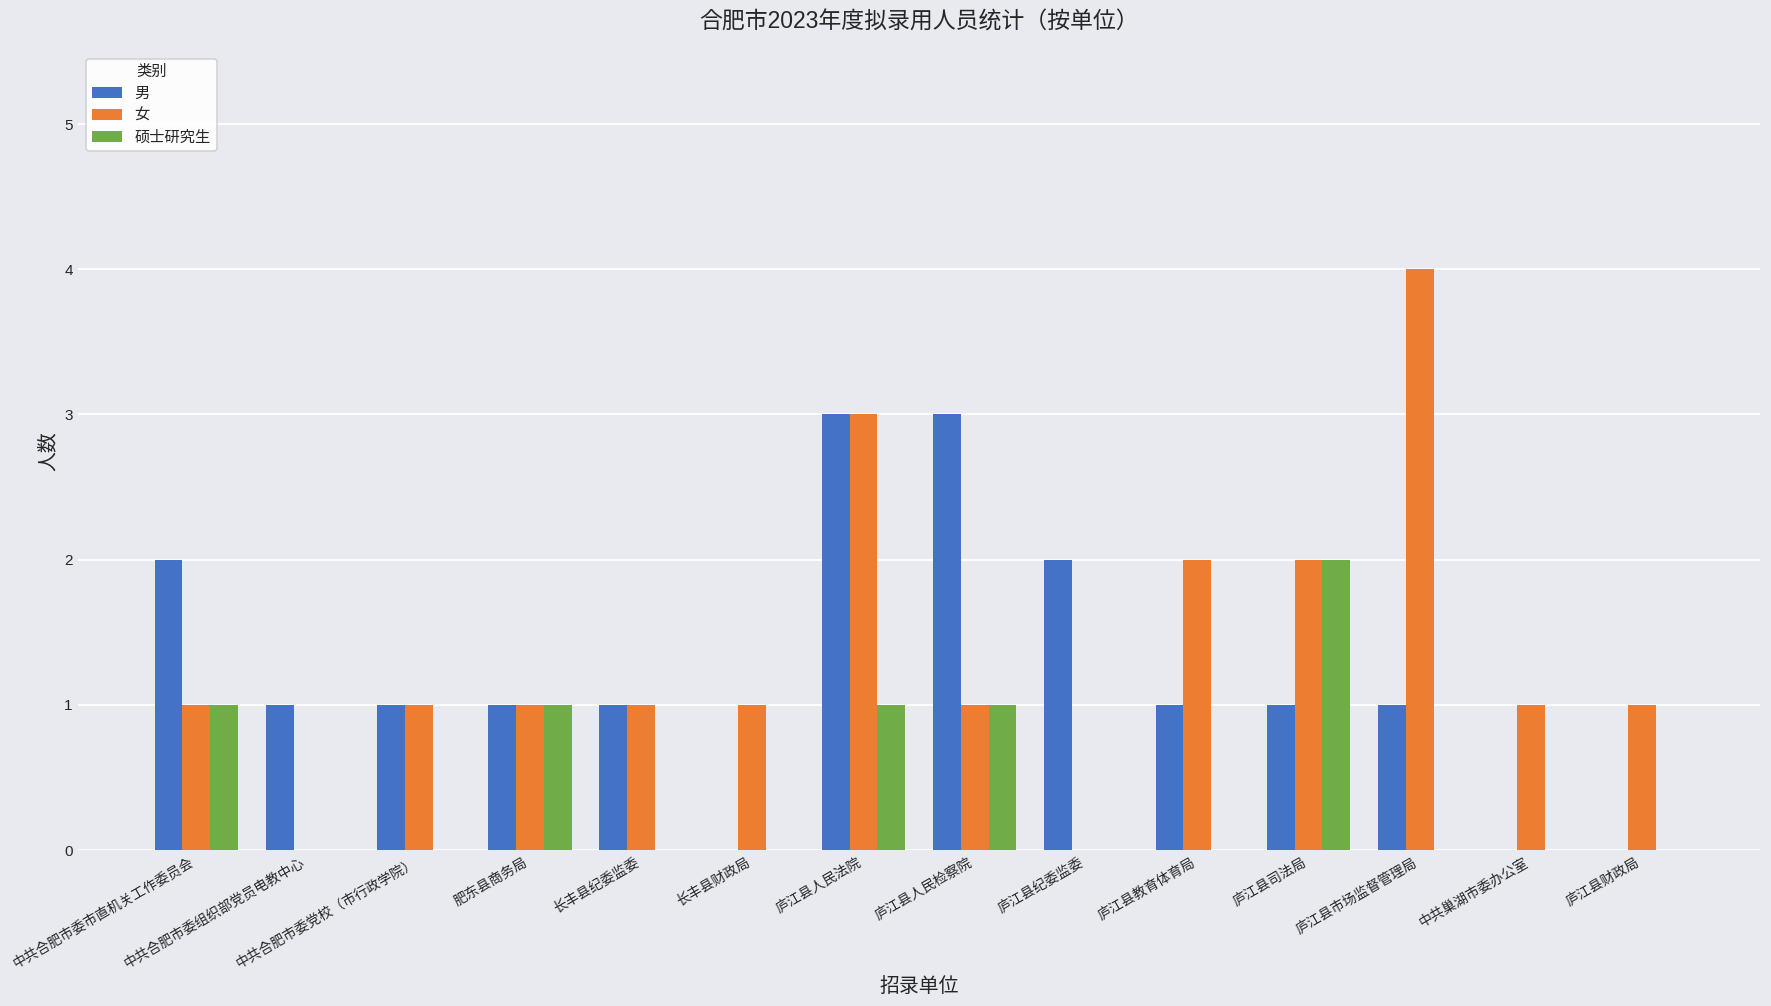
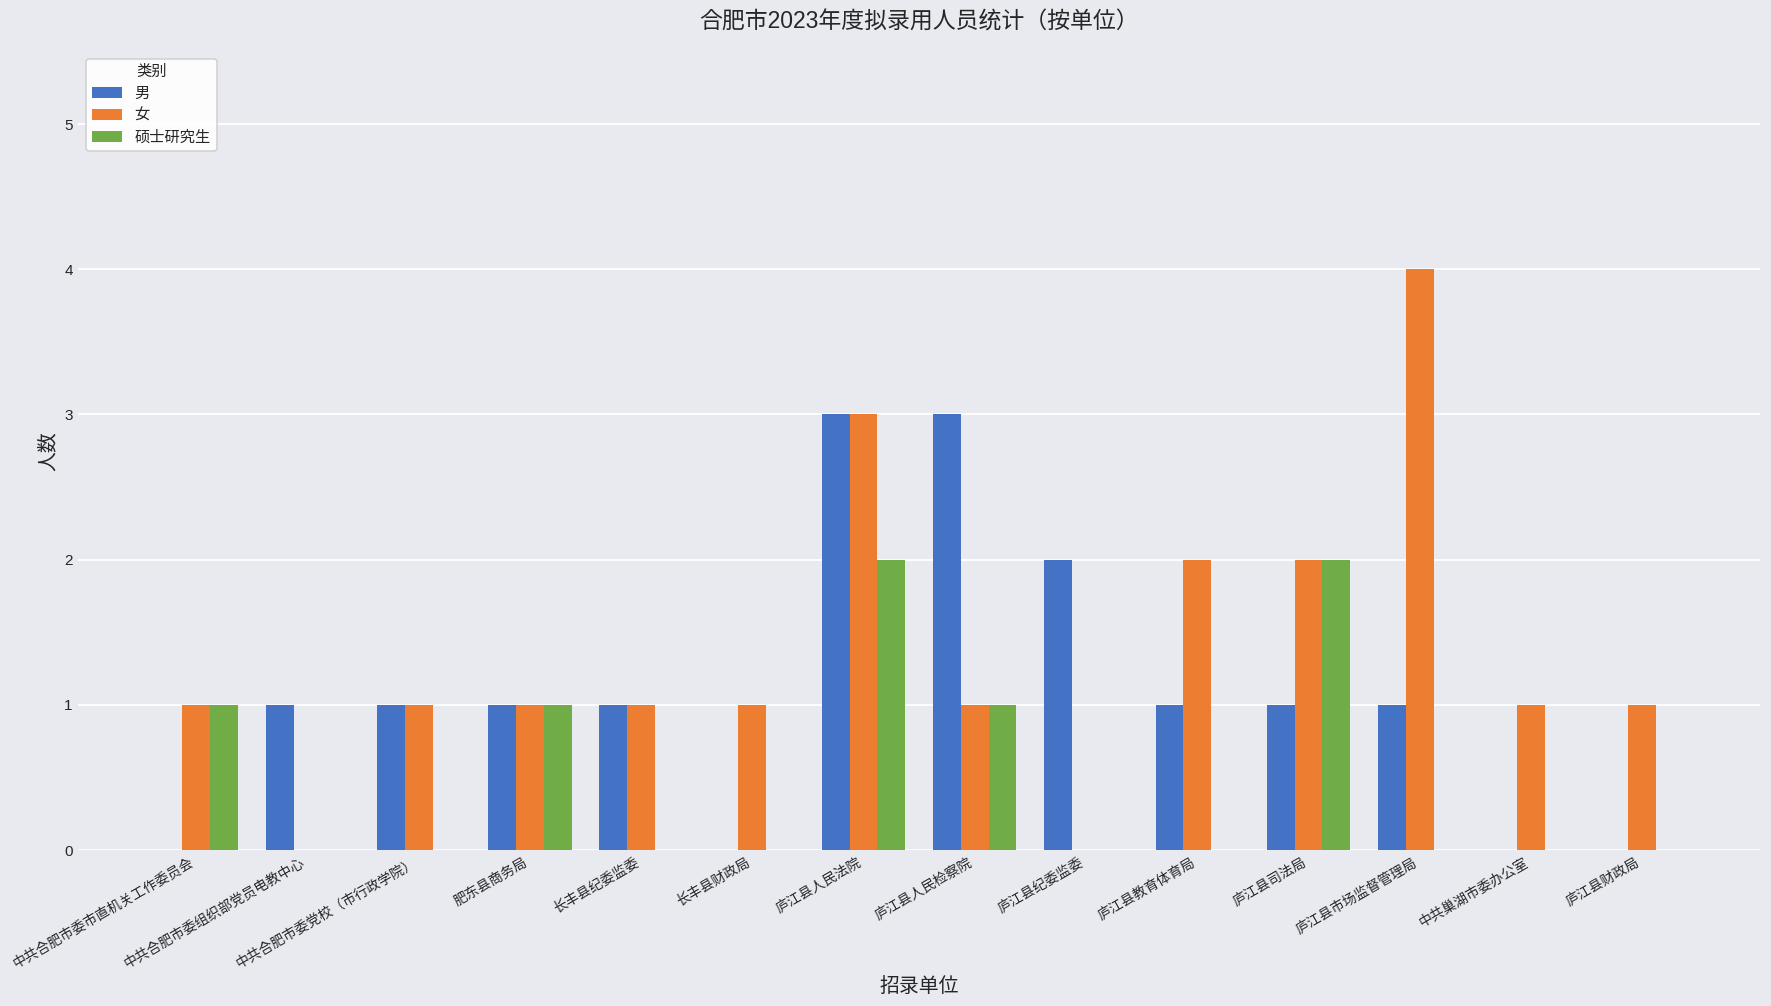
男, 中共合肥市委市直机关工作委员会: 2 -> 0
硕士研究生, 庐江县人民法院: 1 -> 2
